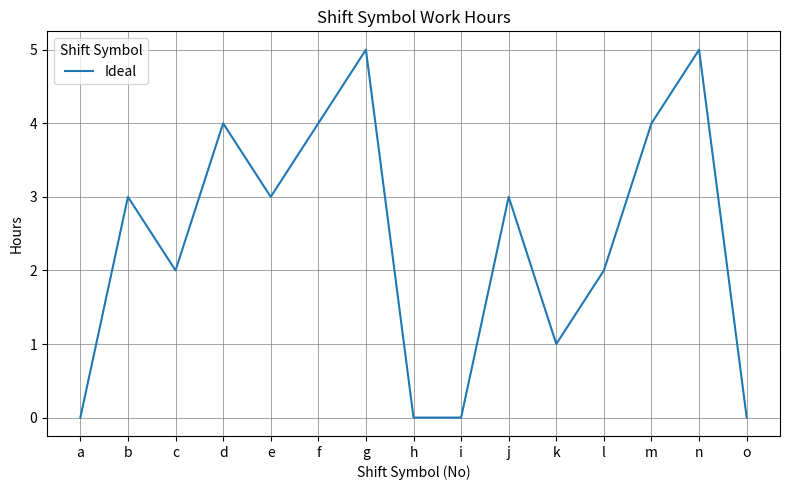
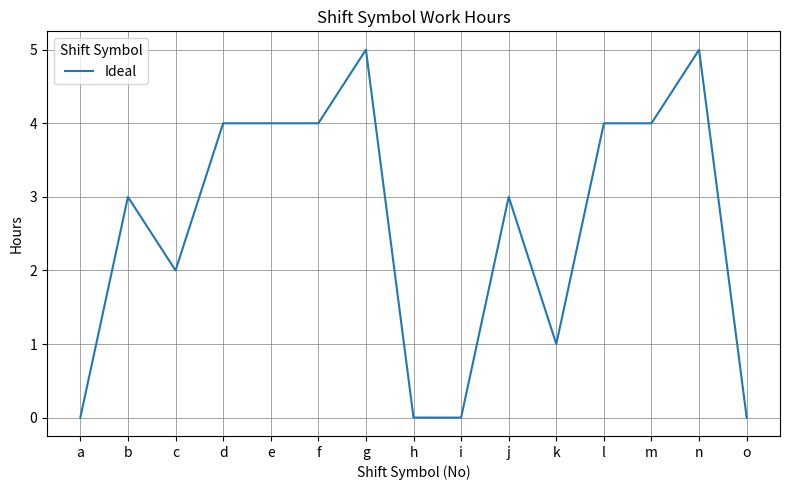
e: 3 -> 4
l: 2 -> 4
